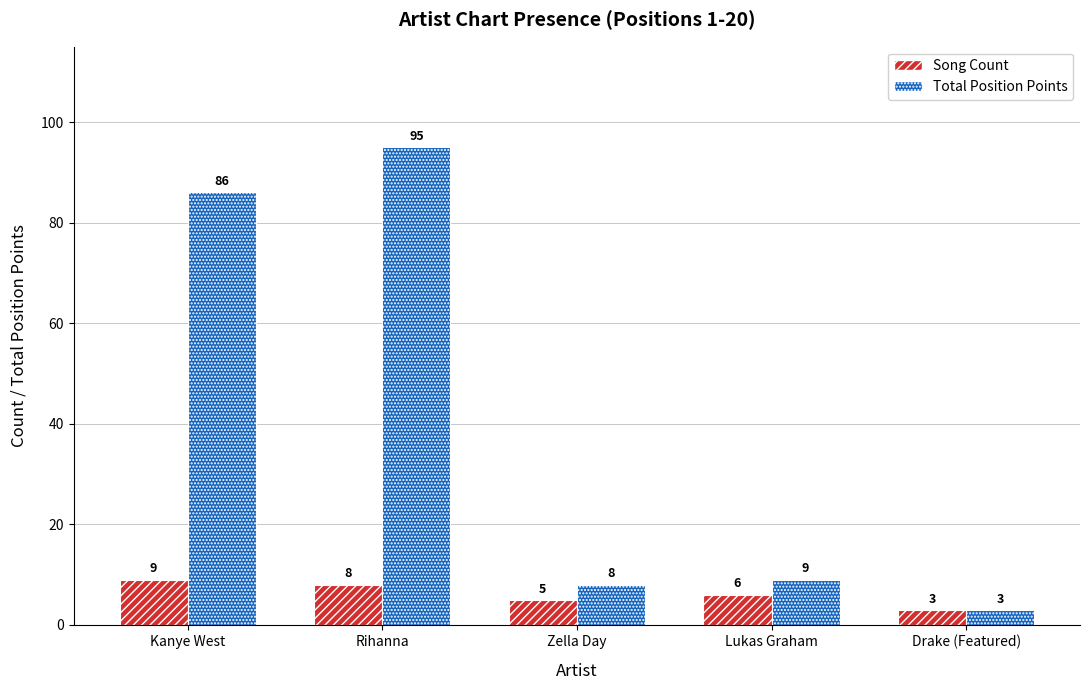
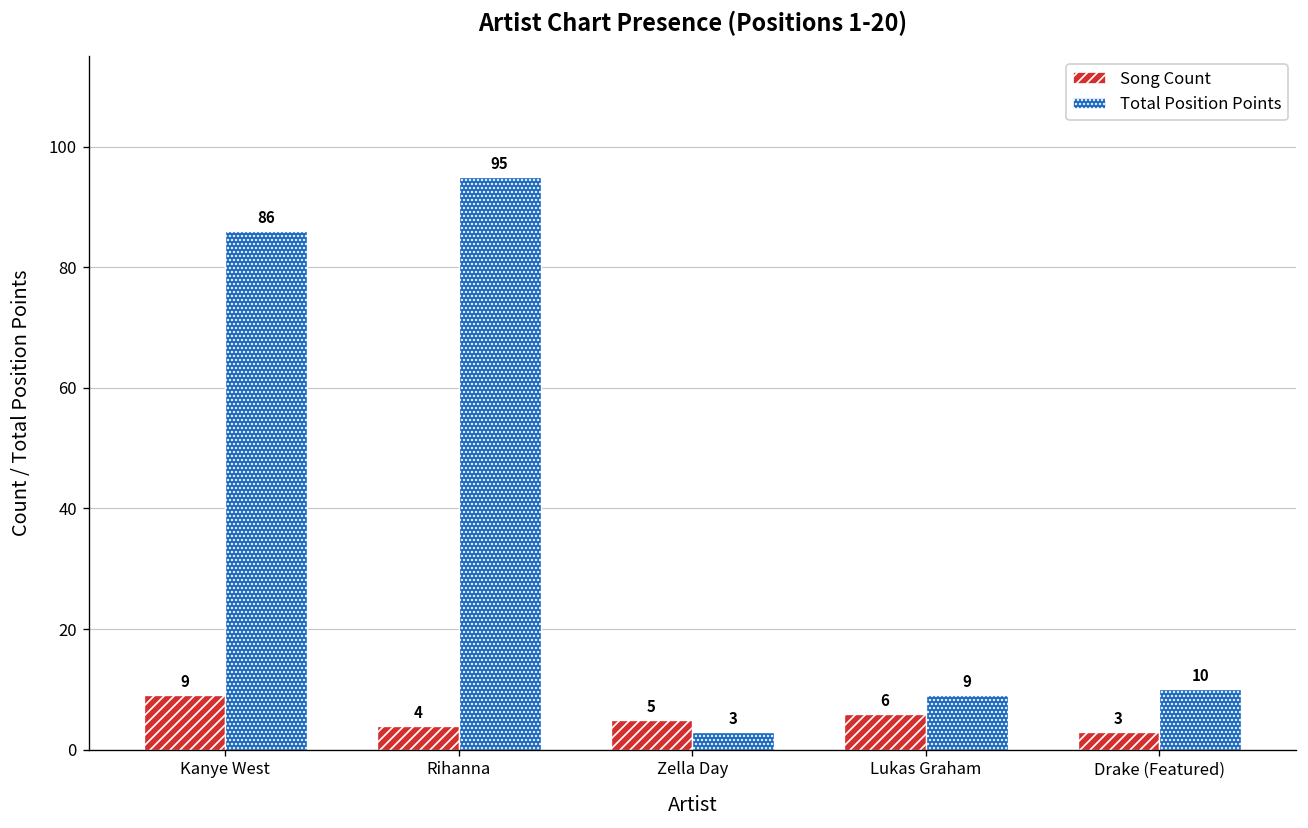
Song Count, Rihanna: 8 -> 4
Total Position Points, Zella Day: 8 -> 3
Total Position Points, Drake (Featured): 3 -> 10
